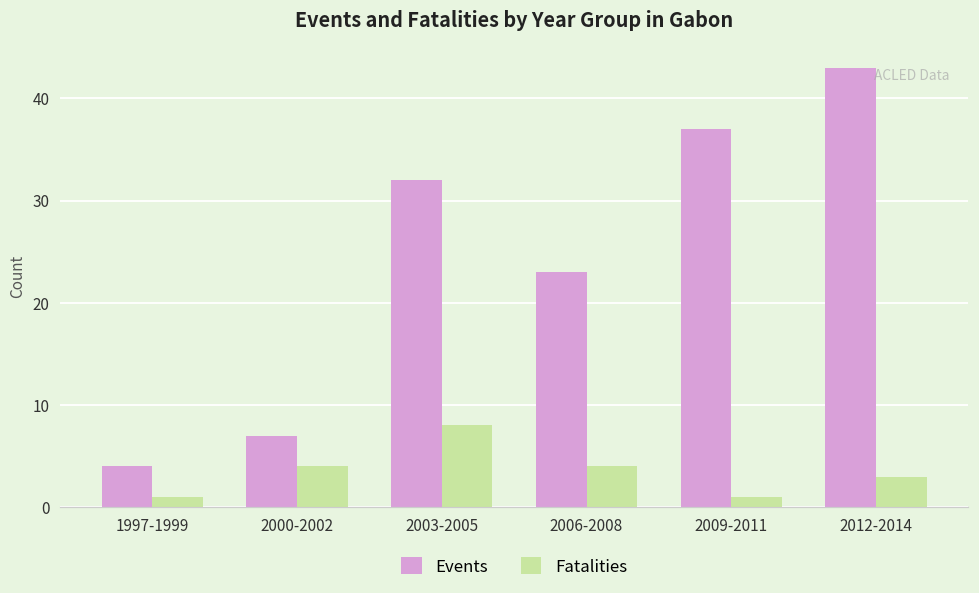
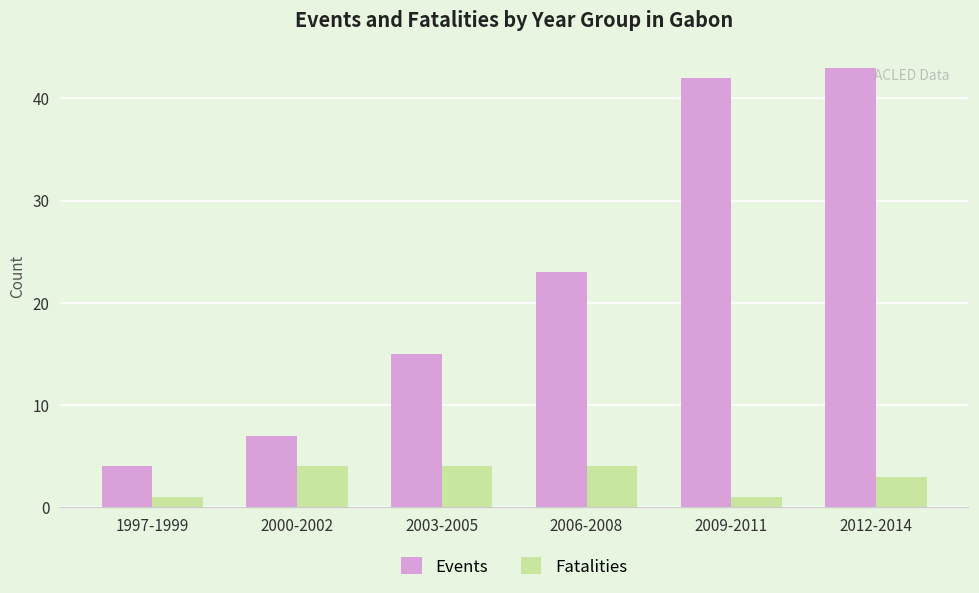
Events, 2003-2005: 32 -> 15
Fatalities, 2003-2005: 8 -> 4
Events, 2009-2011: 37 -> 42
